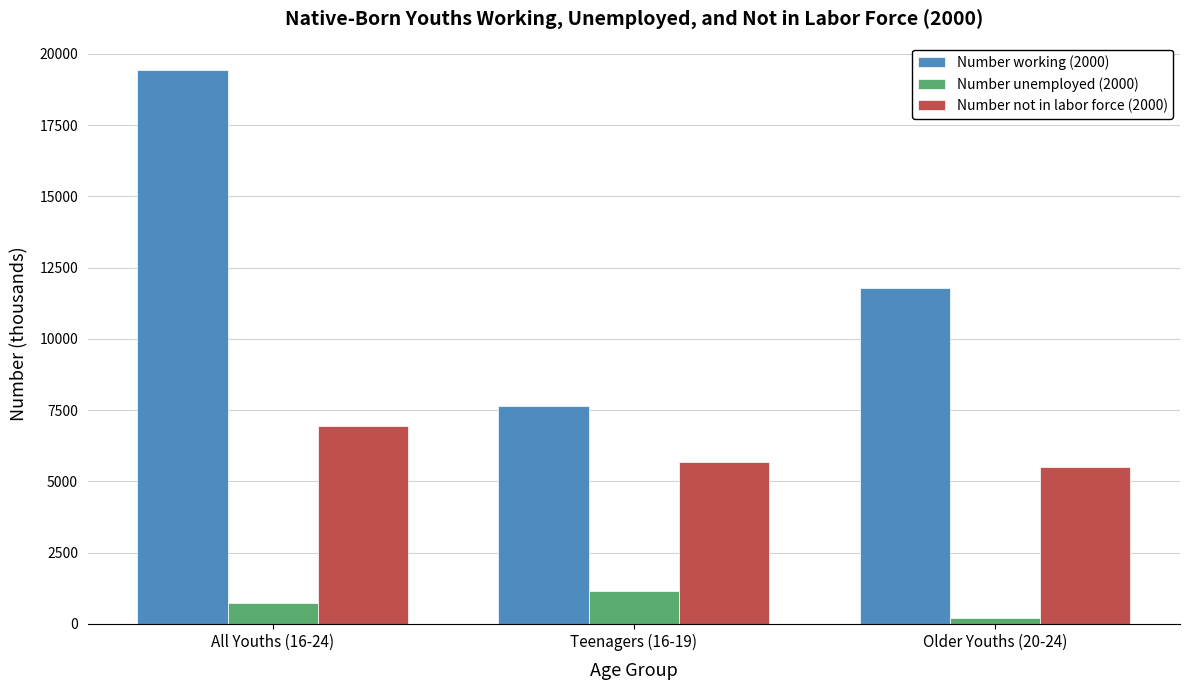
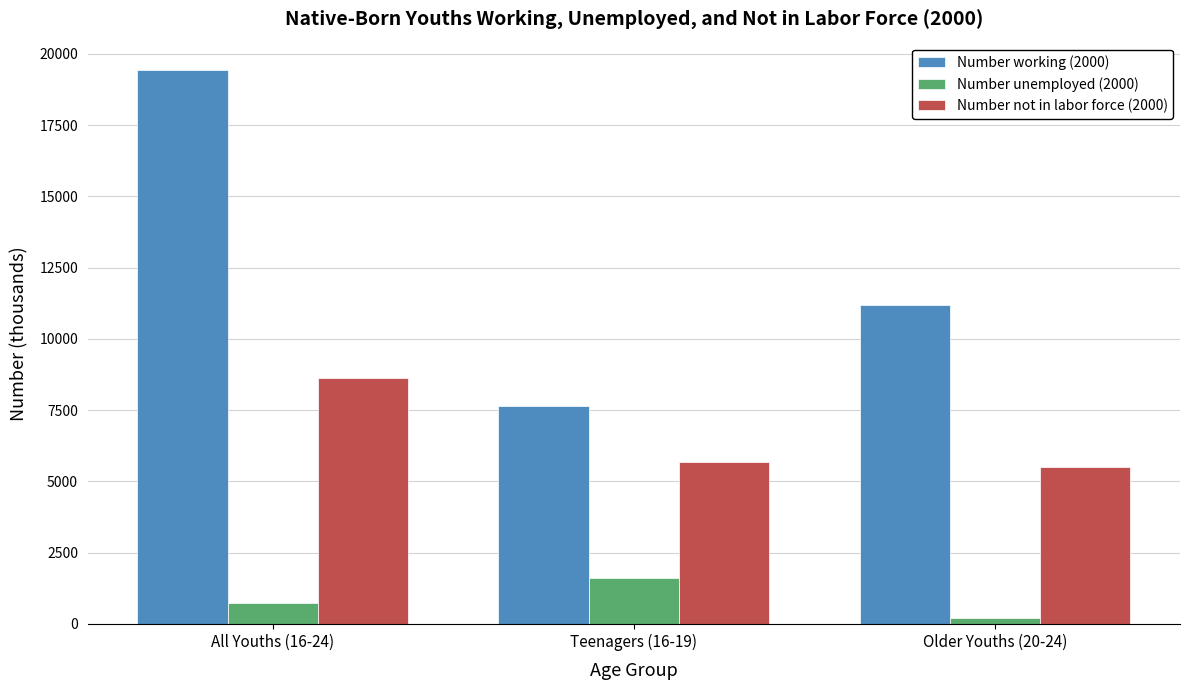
Number not in labor force (2000), All Youths (16-24): 6900 -> 8600
Number unemployed (2000), Teenagers (16-19): 1200 -> 1600
Number working (2000), Older Youths (20-24): 11800 -> 11200
